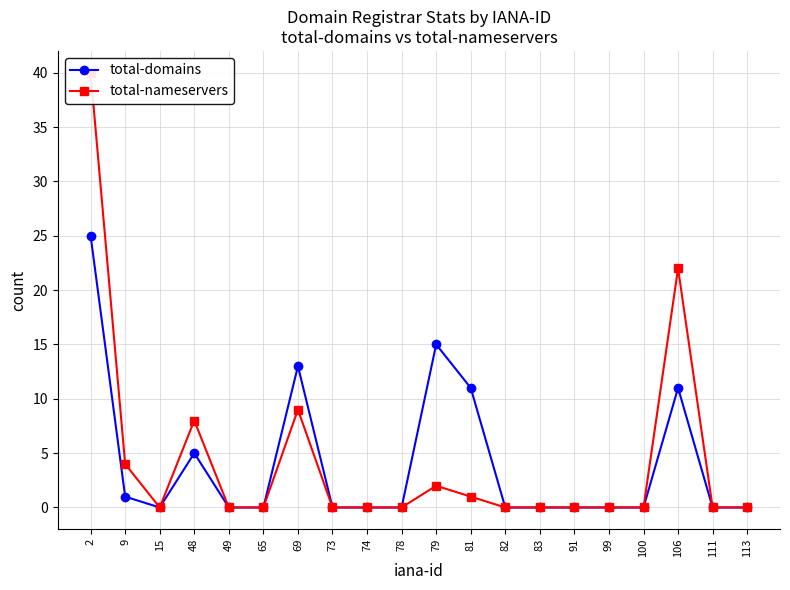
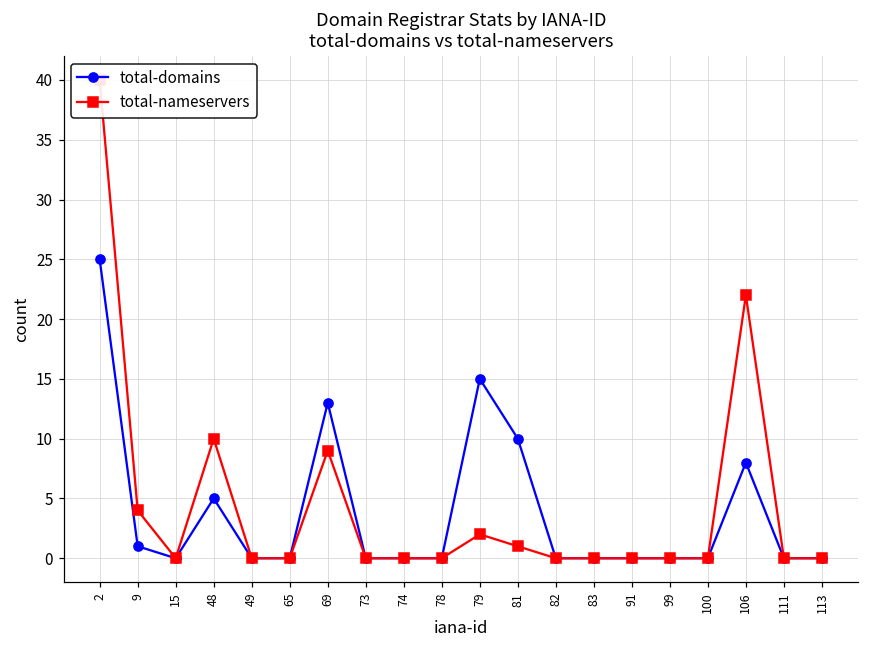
total-nameservers, 48: 8 -> 10
total-domains, 81: 11 -> 10
total-domains, 106: 11 -> 8
